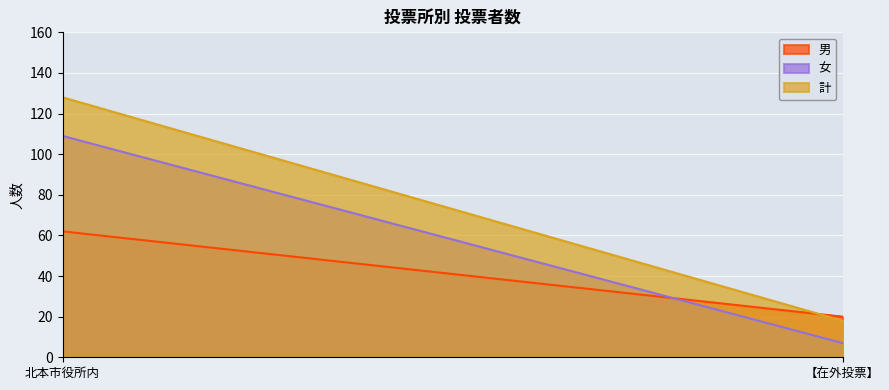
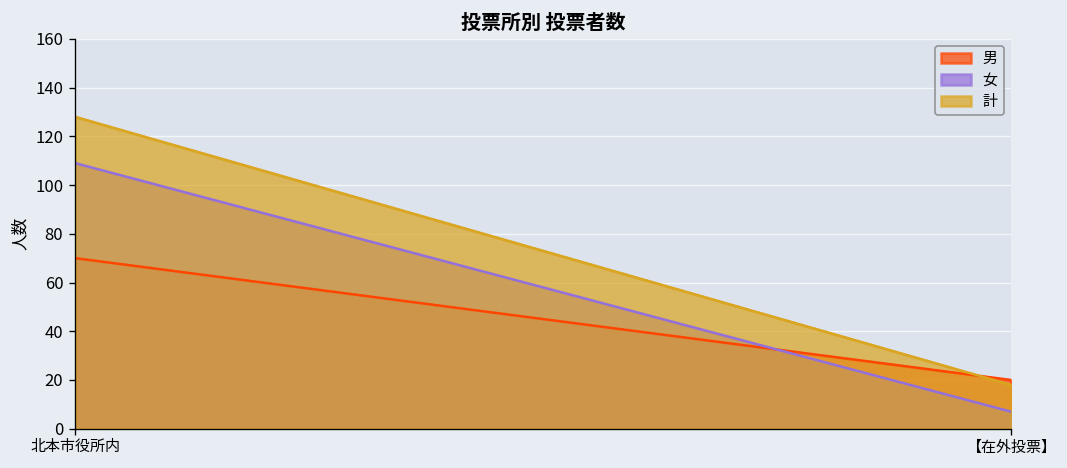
男, 北本市役所内: 62 -> 70
